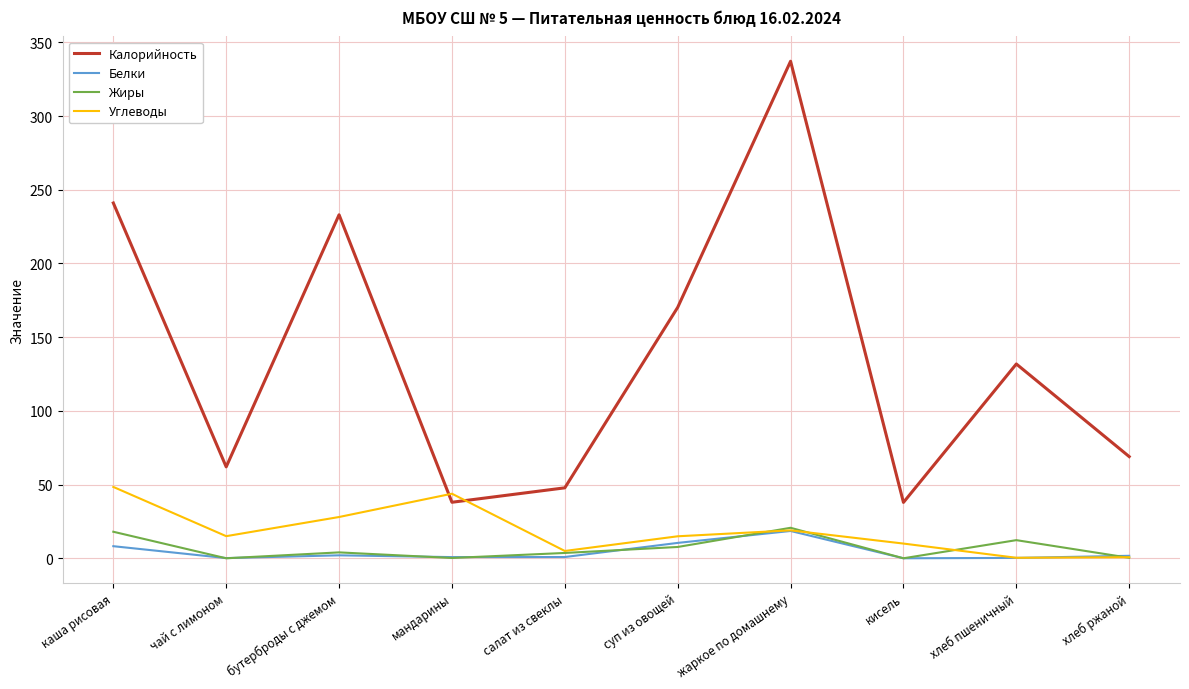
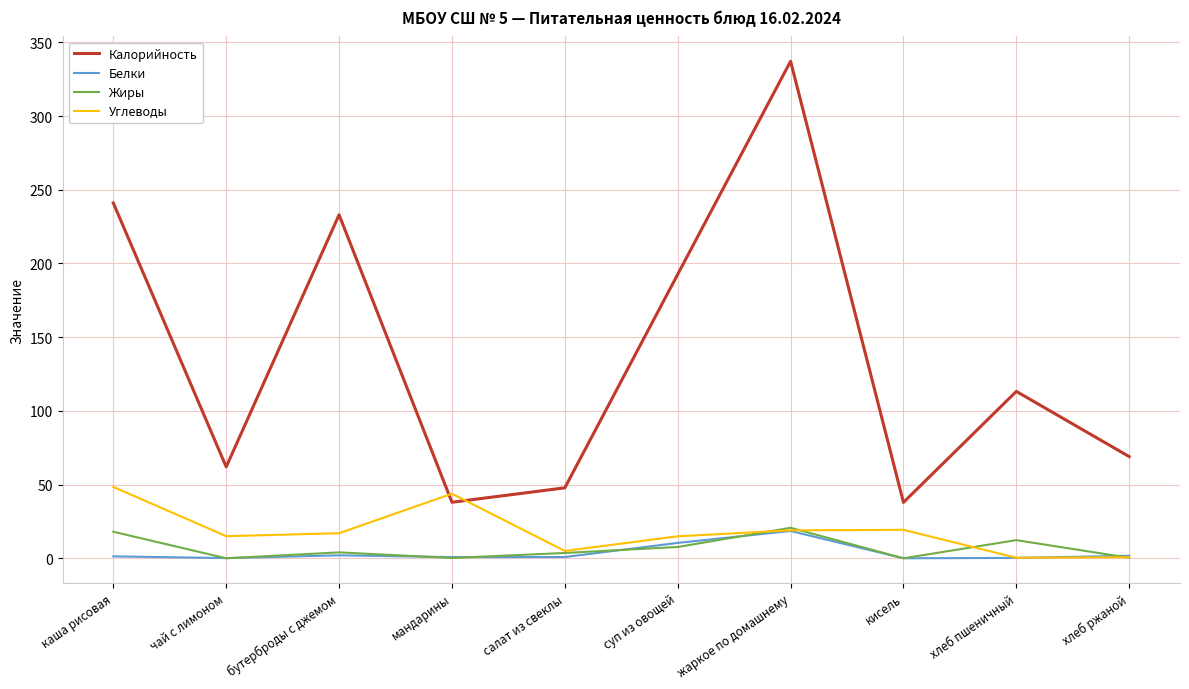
Белки, каша рисовая: 8 -> 1
Углеводы, бутерброды с джемом: 28 -> 17
Калорийность, суп из овощей: 170 -> 193
Углеводы, кисель: 10 -> 19
Калорийность, хлеб пшеничный: 132 -> 113
